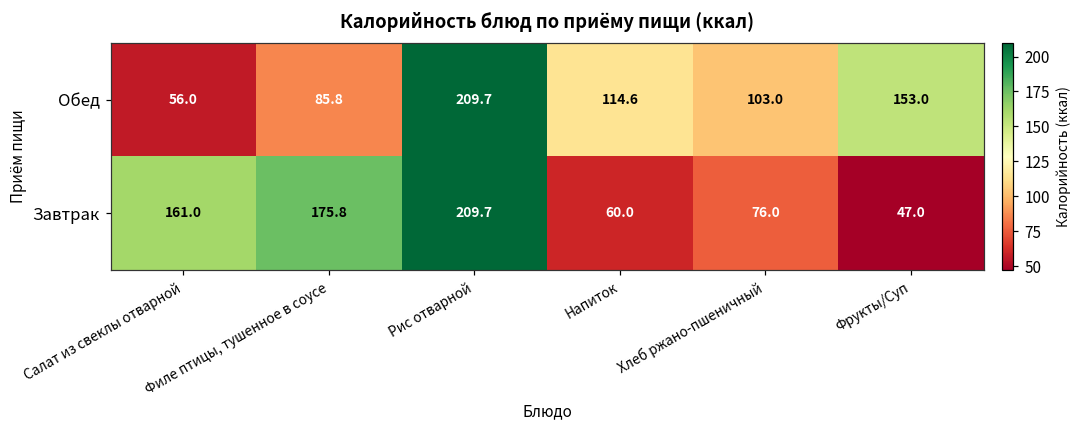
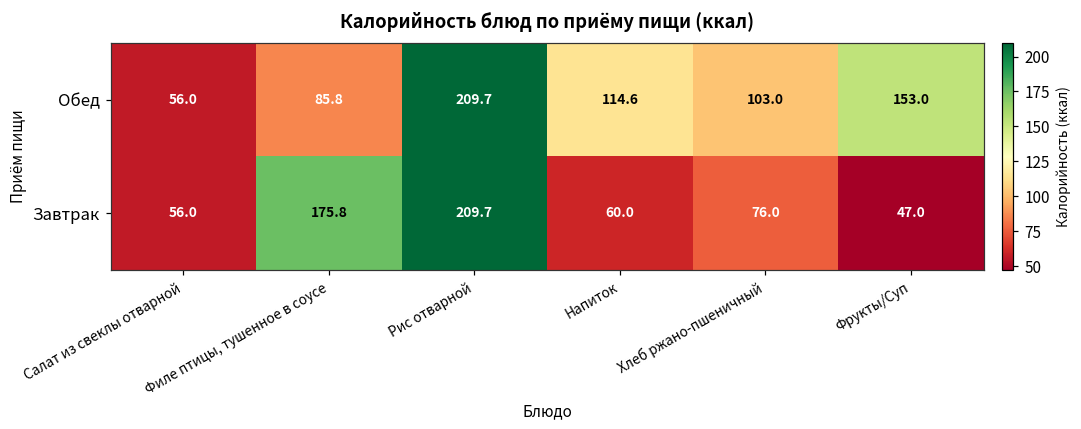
Завтрак, Салат из свеклы отварной: 161.0 -> 56.0
